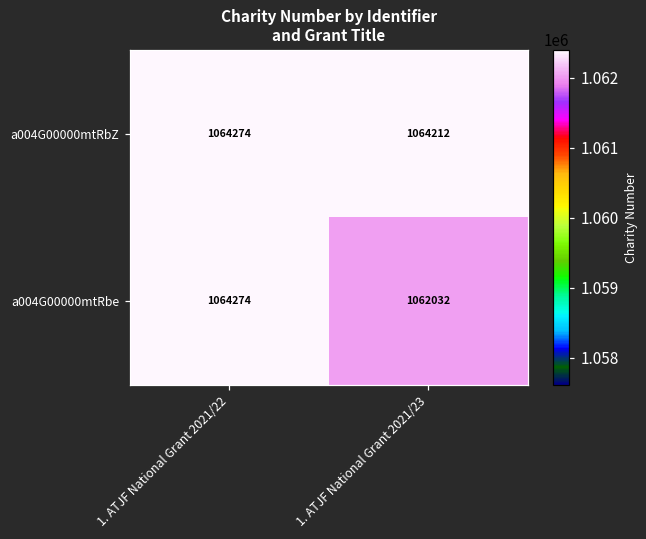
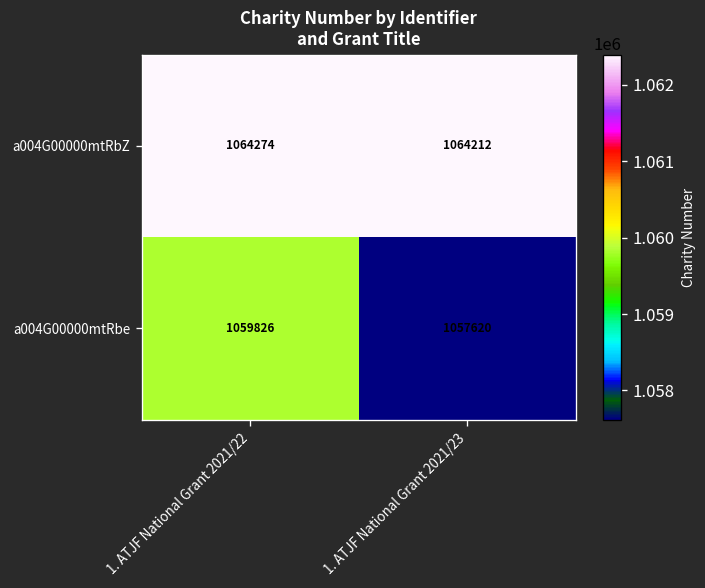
a004G00000mtRbe, 1. ATJF National Grant 2021/22: 1064274 -> 1059826
a004G00000mtRbe, 1. ATJF National Grant 2021/23: 1062032 -> 1057620
